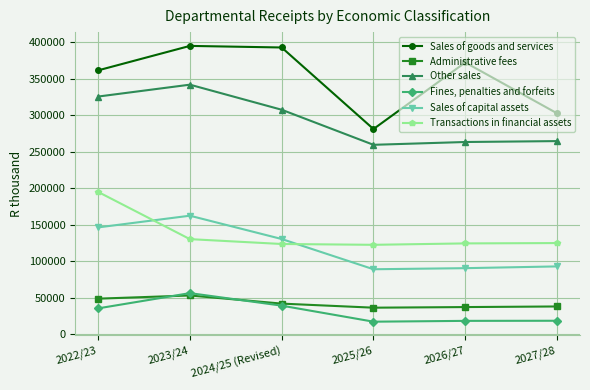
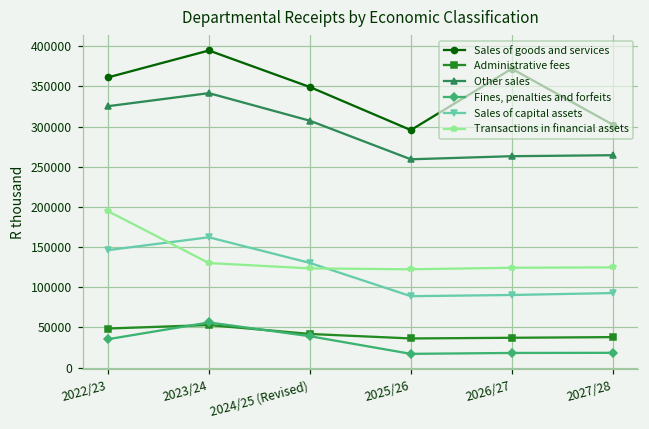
Sales of goods and services, 2024/25 (Revised): 390000 -> 350000
Sales of goods and services, 2025/26: 280000 -> 300000
